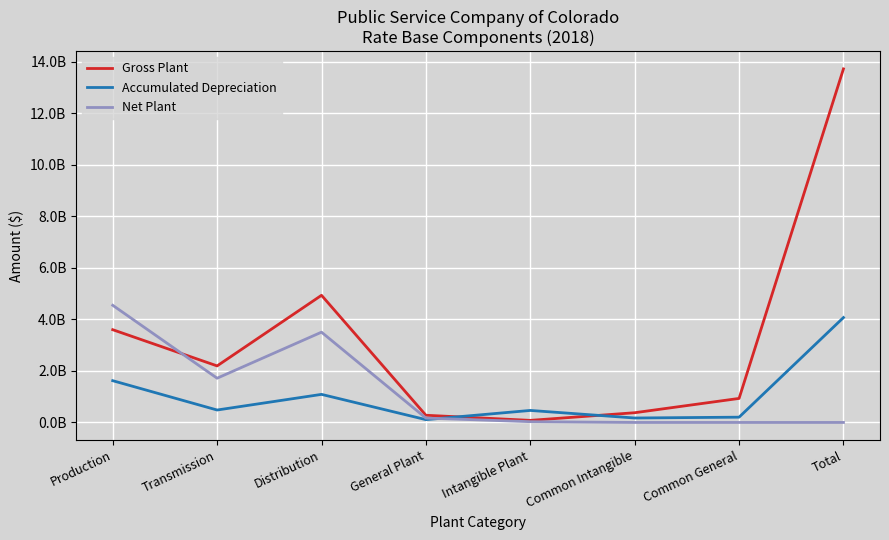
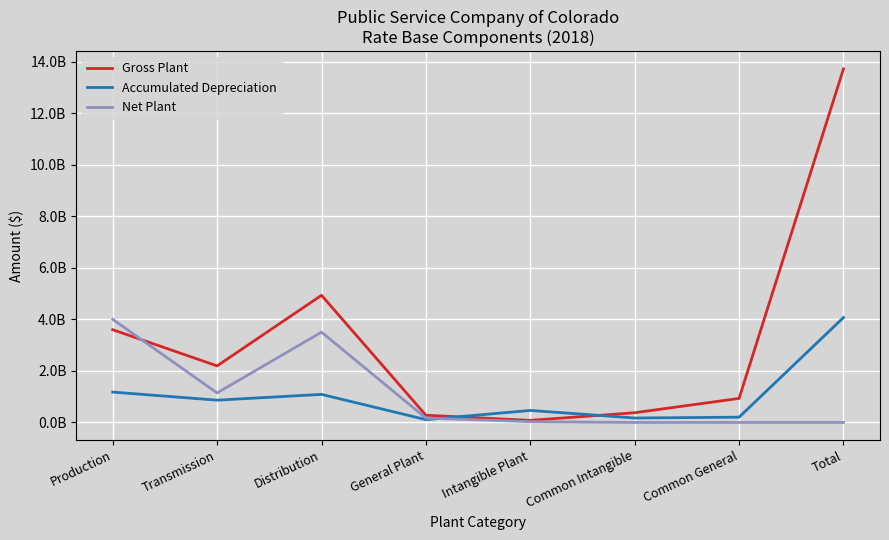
Accumulated Depreciation, Production: 1600000000 -> 1200000000
Net Plant, Production: 4500000000 -> 4000000000
Accumulated Depreciation, Transmission: 500000000 -> 900000000
Net Plant, Transmission: 1700000000 -> 1100000000
